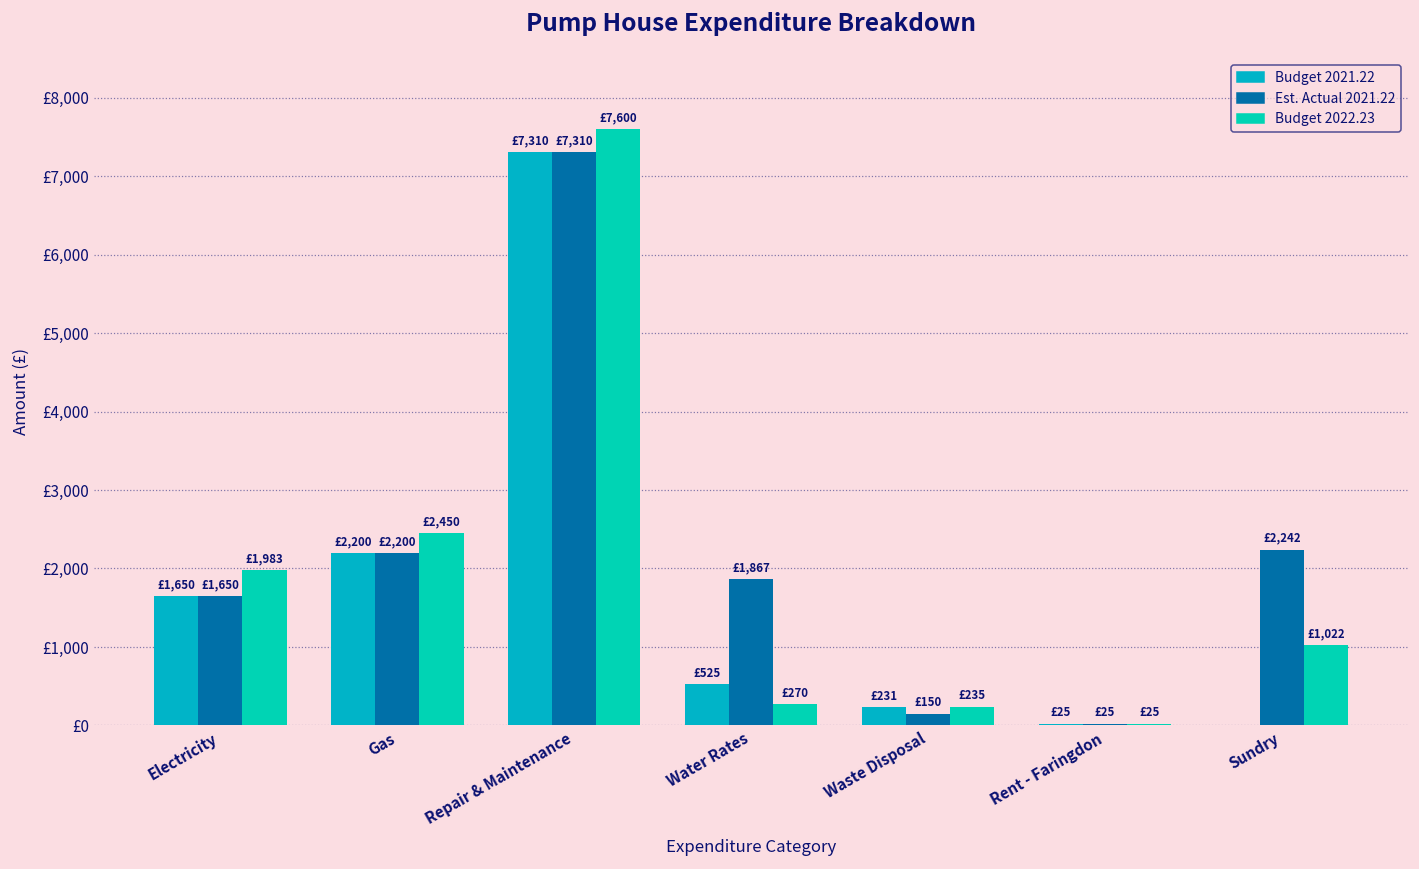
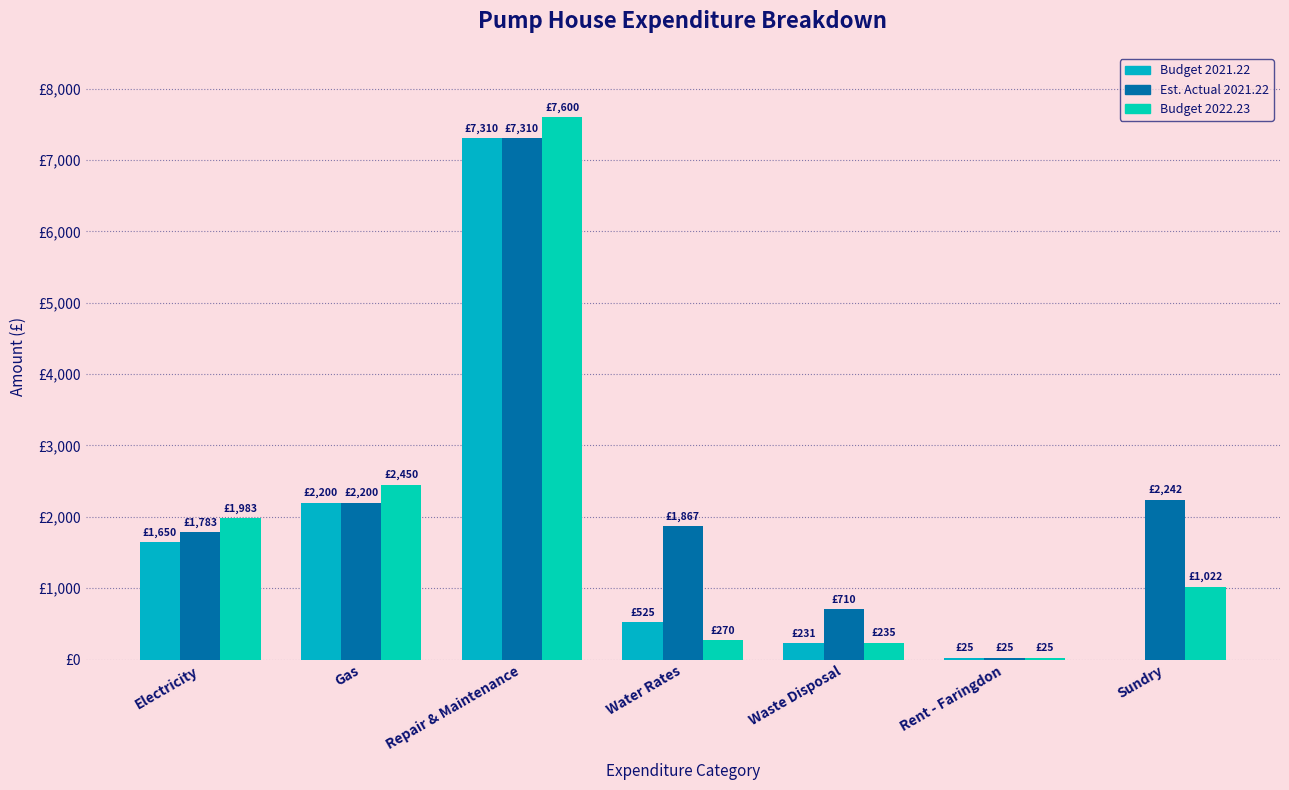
Est. Actual 2021.22, Electricity: £1,650 -> £1,783
Est. Actual 2021.22, Waste Disposal: £150 -> £710
